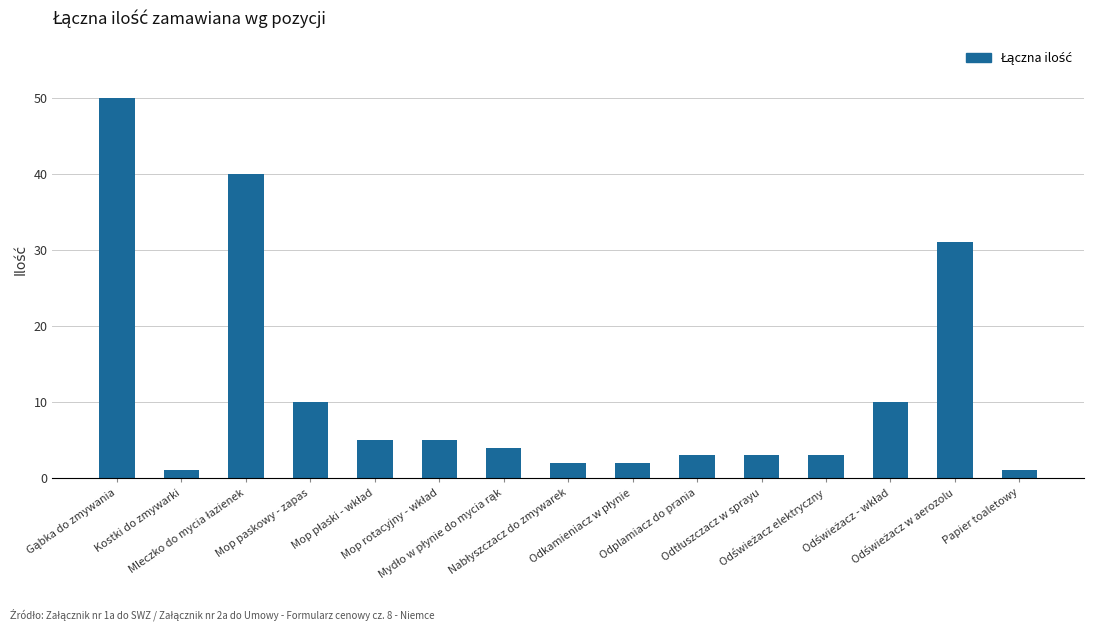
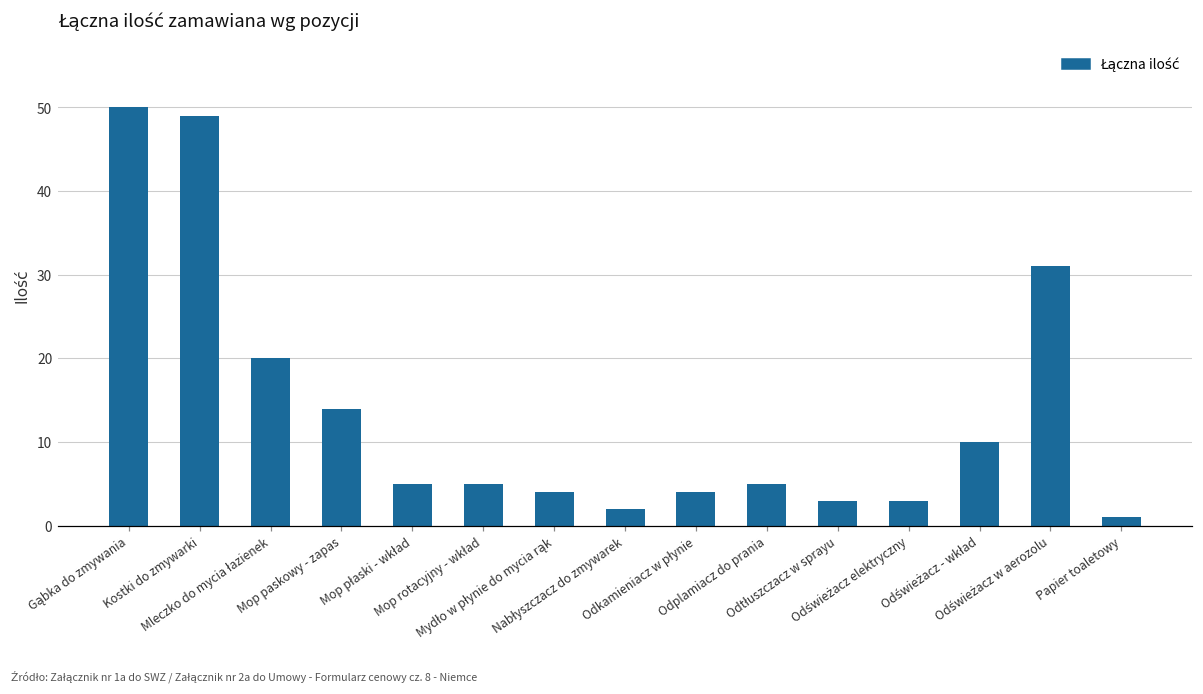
Kostki do zmywarki: 1 -> 49
Mleczko do mycia łazienek: 40 -> 20
Mop paskowy - zapas: 10 -> 14
Odkamieniacz w płynie: 2 -> 4
Odplamiacz do prania: 3 -> 5
